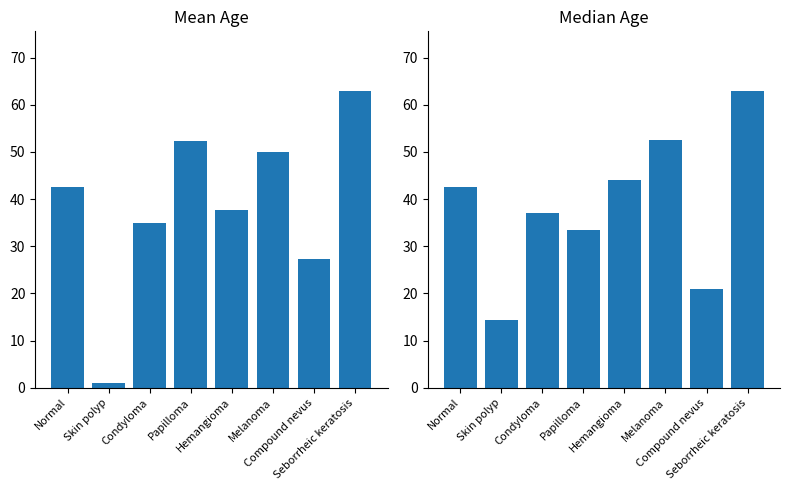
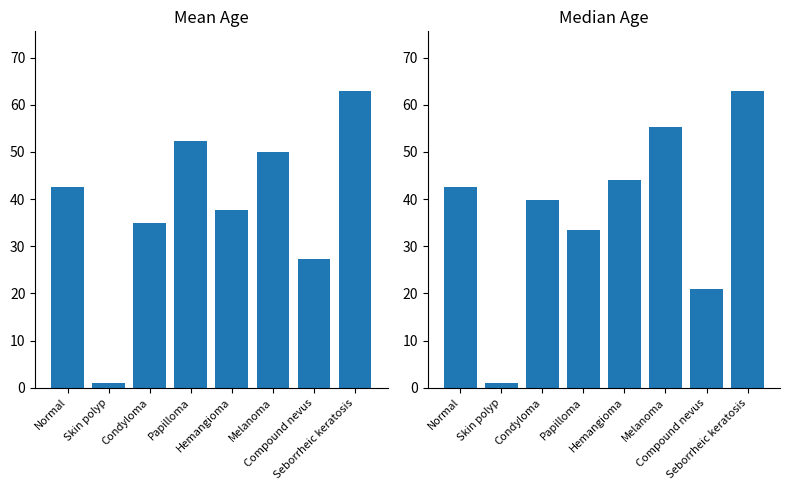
Median Age, Skin polyp: 14 -> 1
Median Age, Condyloma: 37 -> 40
Median Age, Melanoma: 53 -> 55
